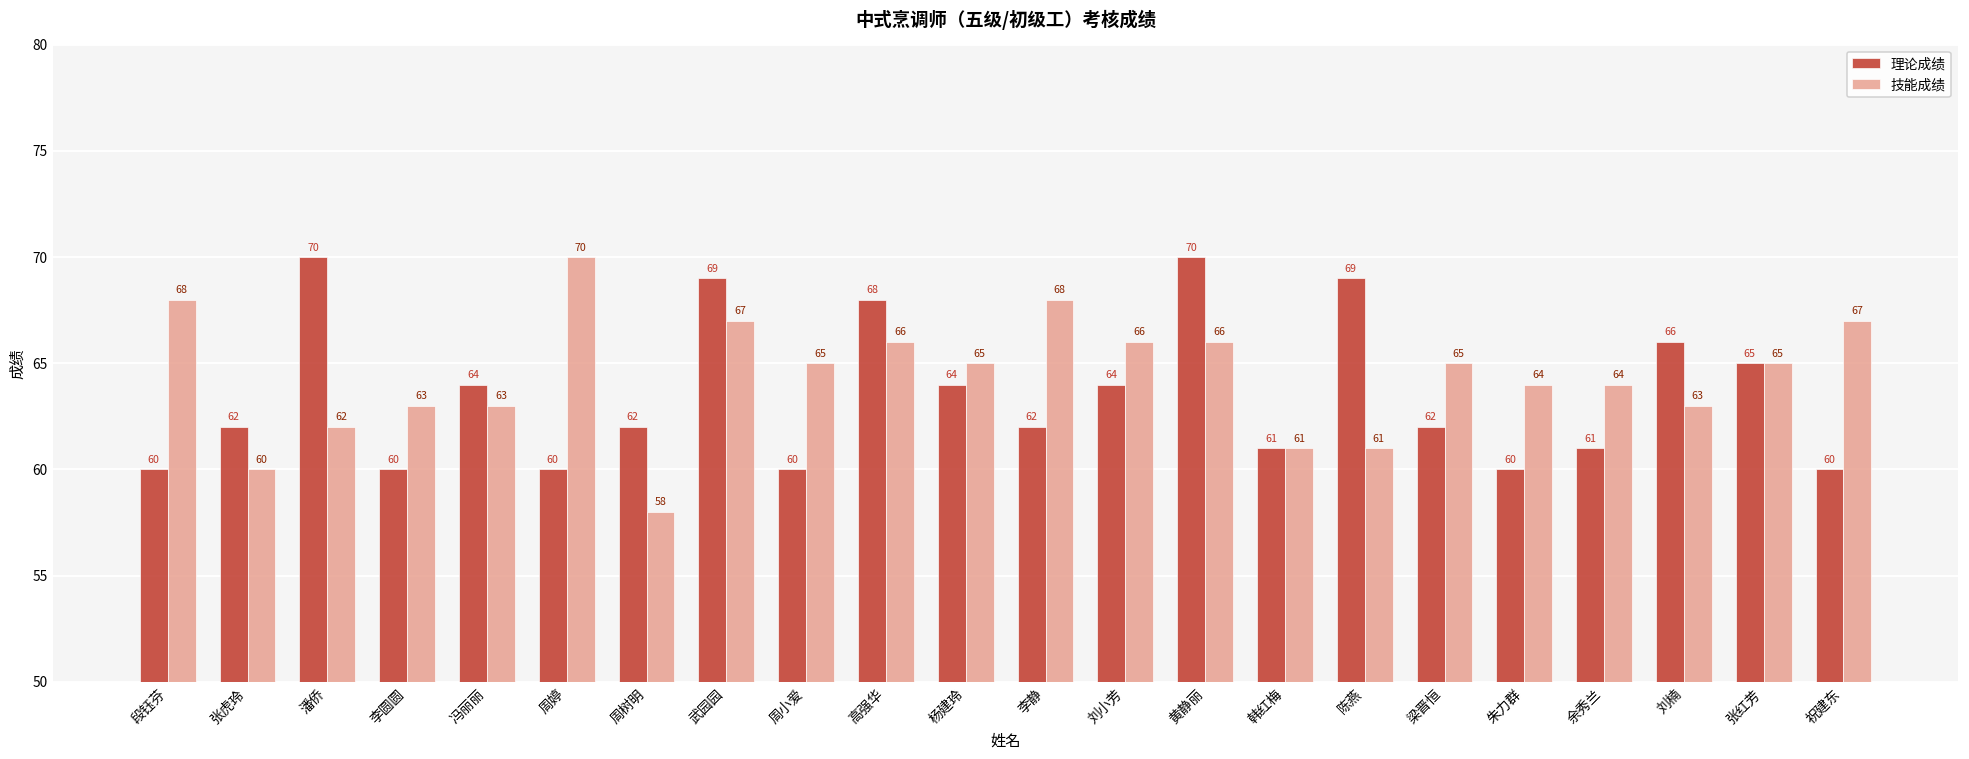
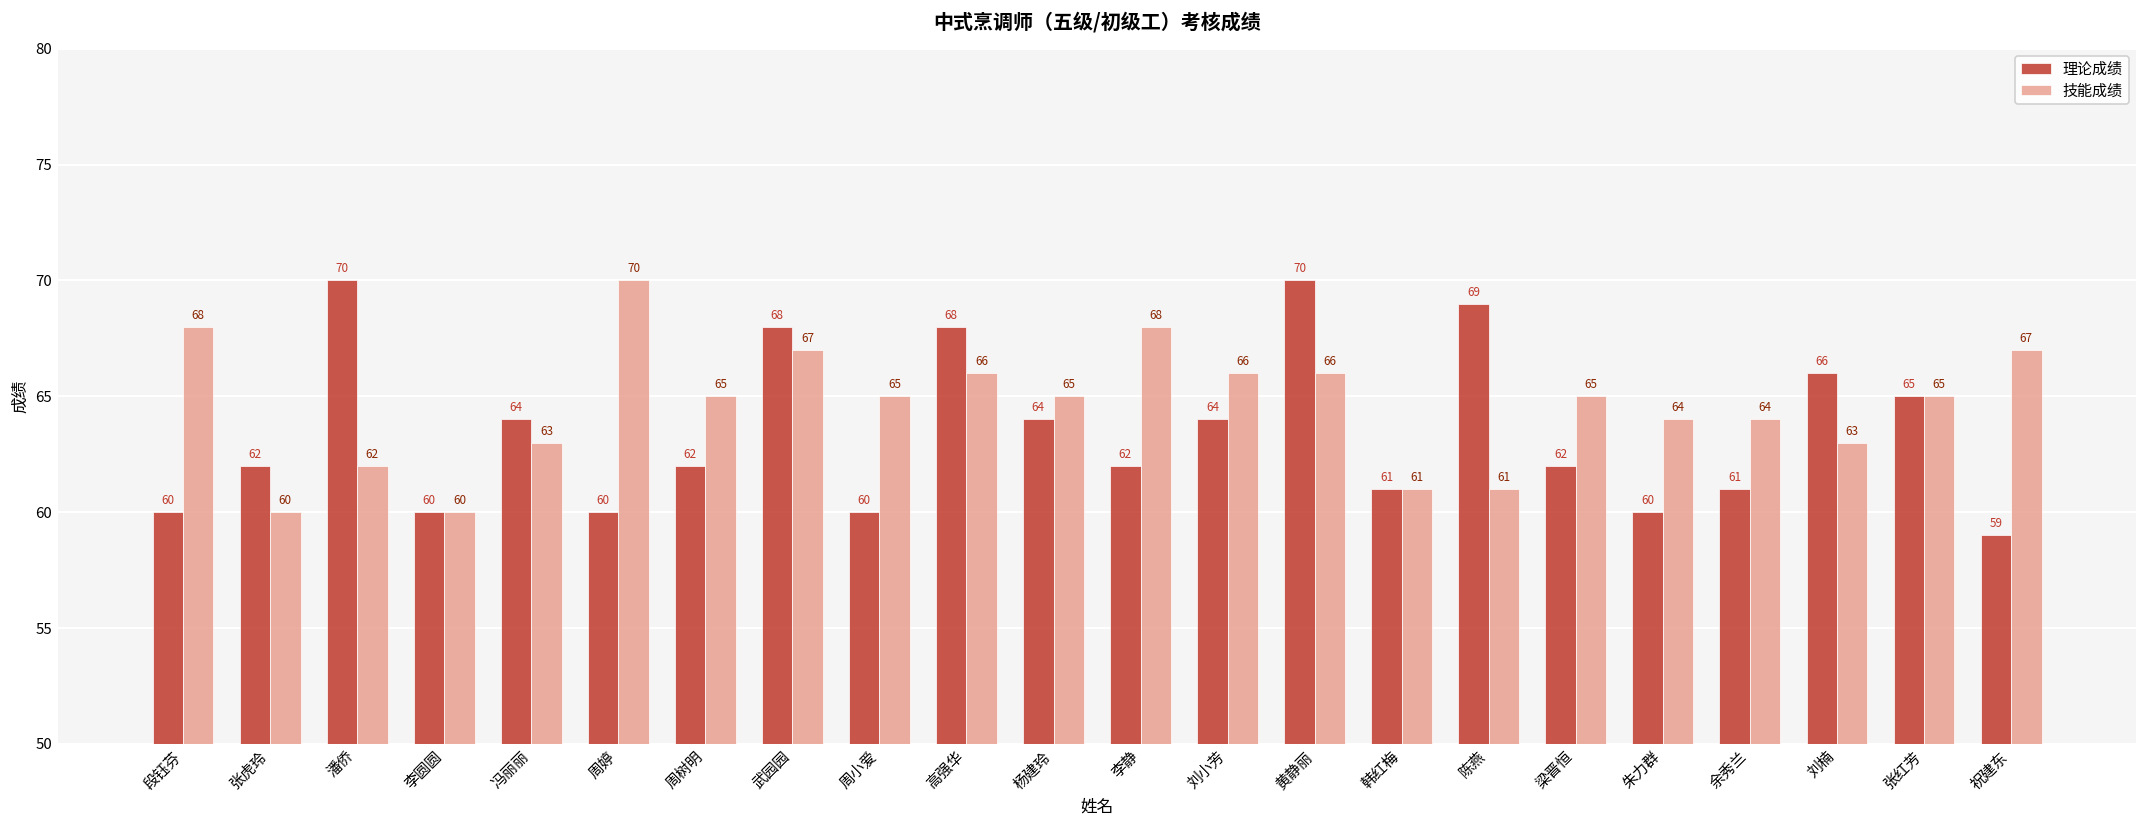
技能成绩, 李圆圆: 63 -> 60
技能成绩, 周树明: 58 -> 65
理论成绩, 武园园: 69 -> 68
理论成绩, 祝建东: 60 -> 59
